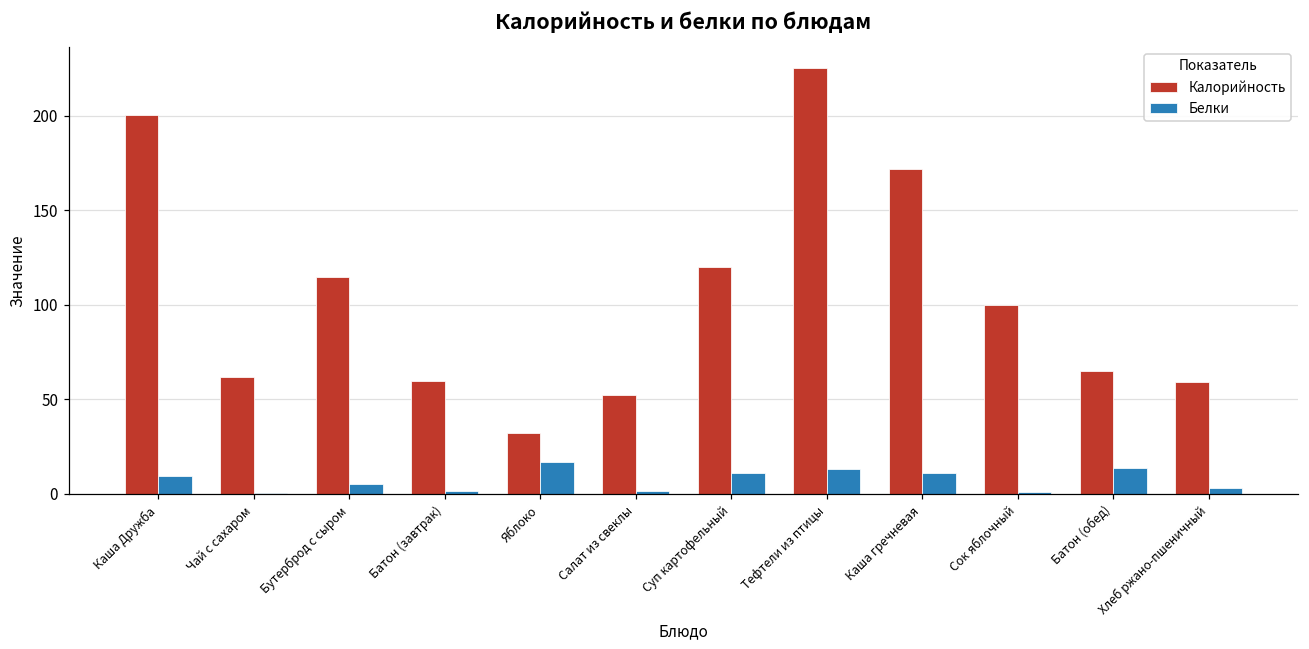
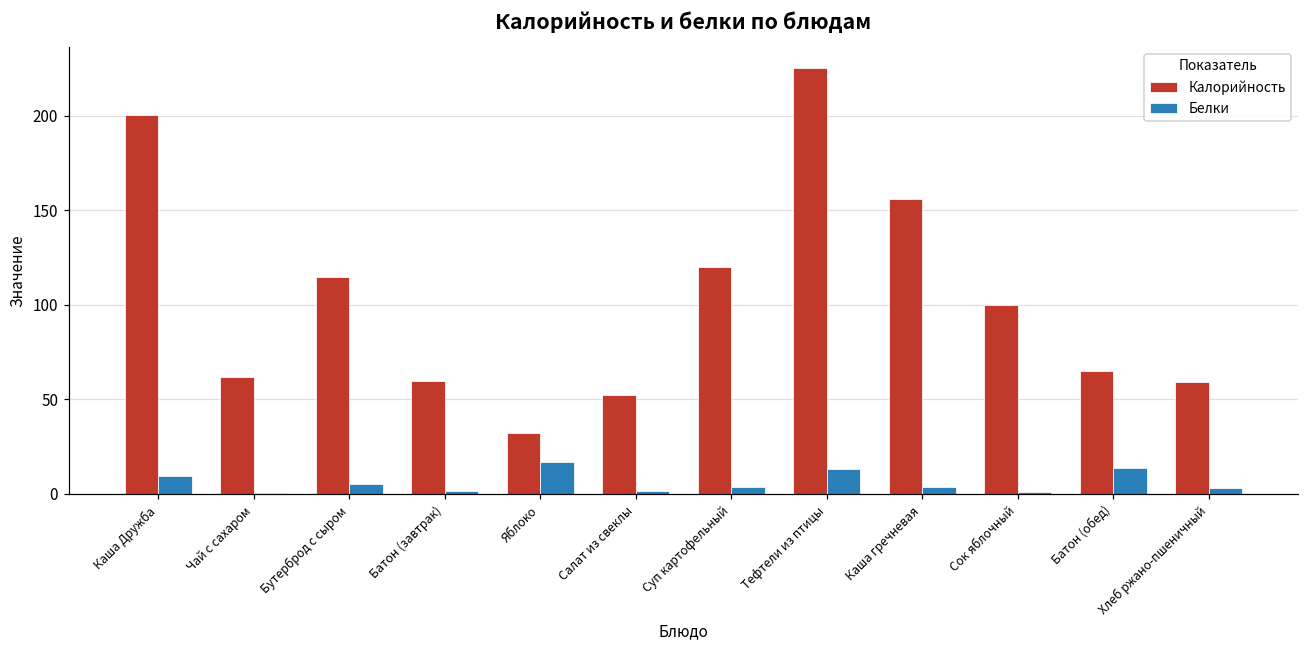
Белки, Суп картофельный: 11 -> 4
Калорийность, Каша гречневая: 172 -> 156
Белки, Каша гречневая: 11 -> 4
